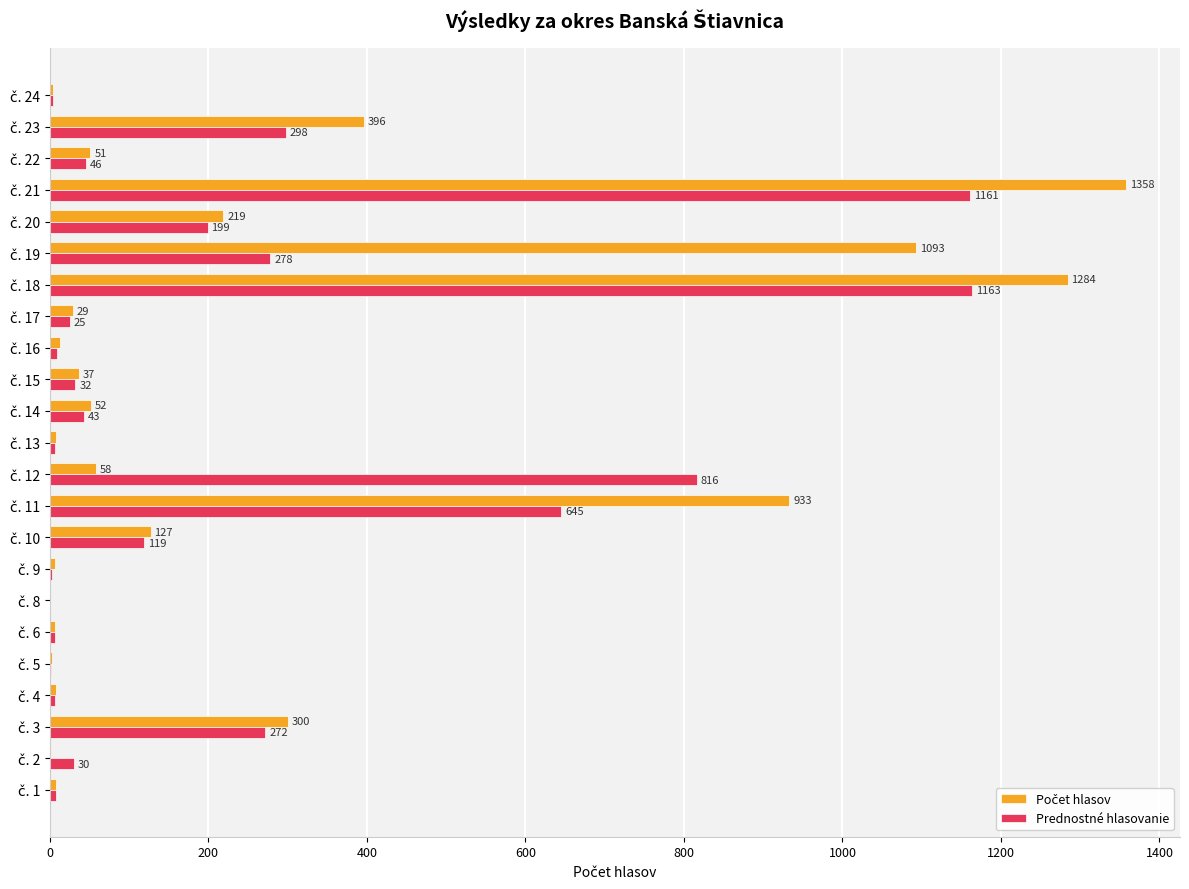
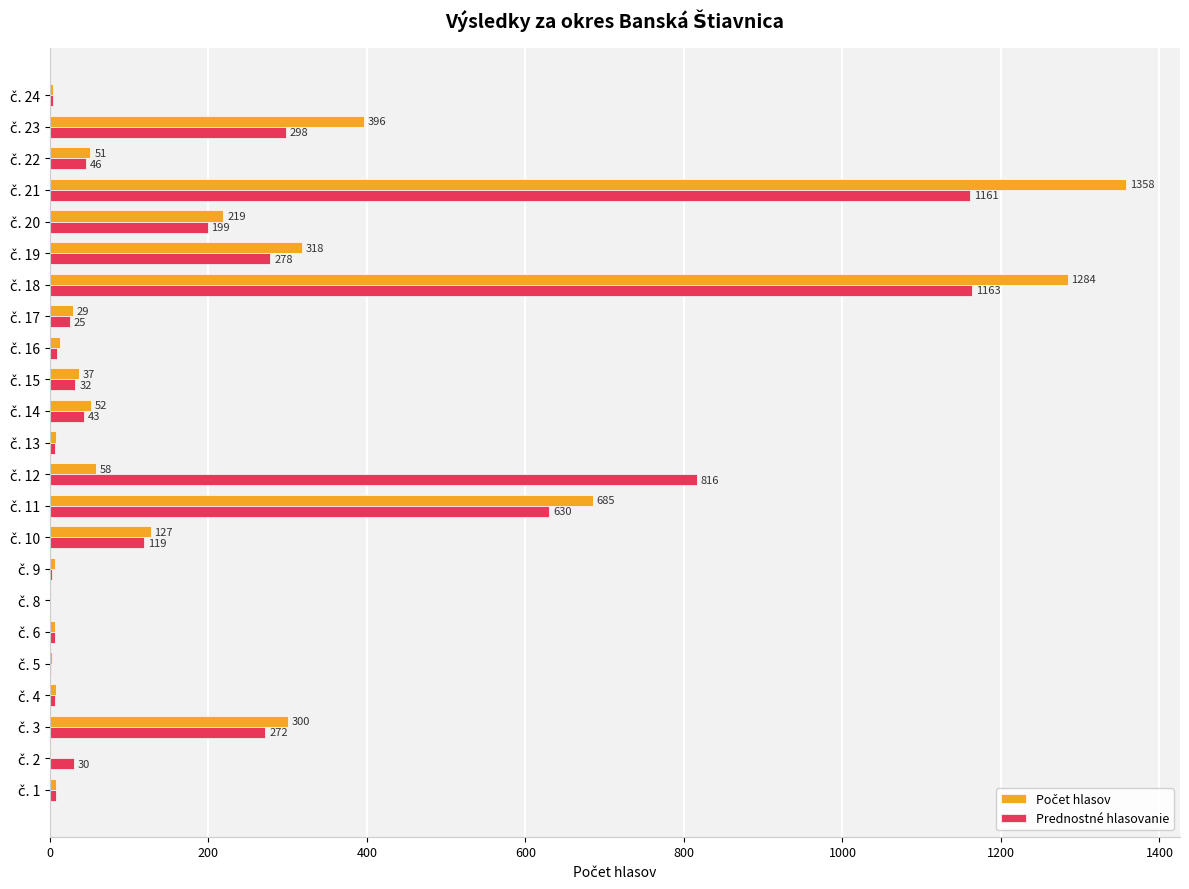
Počet hlasov, č. 19: 1093 -> 318
Počet hlasov, č. 11: 933 -> 685
Prednostné hlasovanie, č. 11: 645 -> 630
